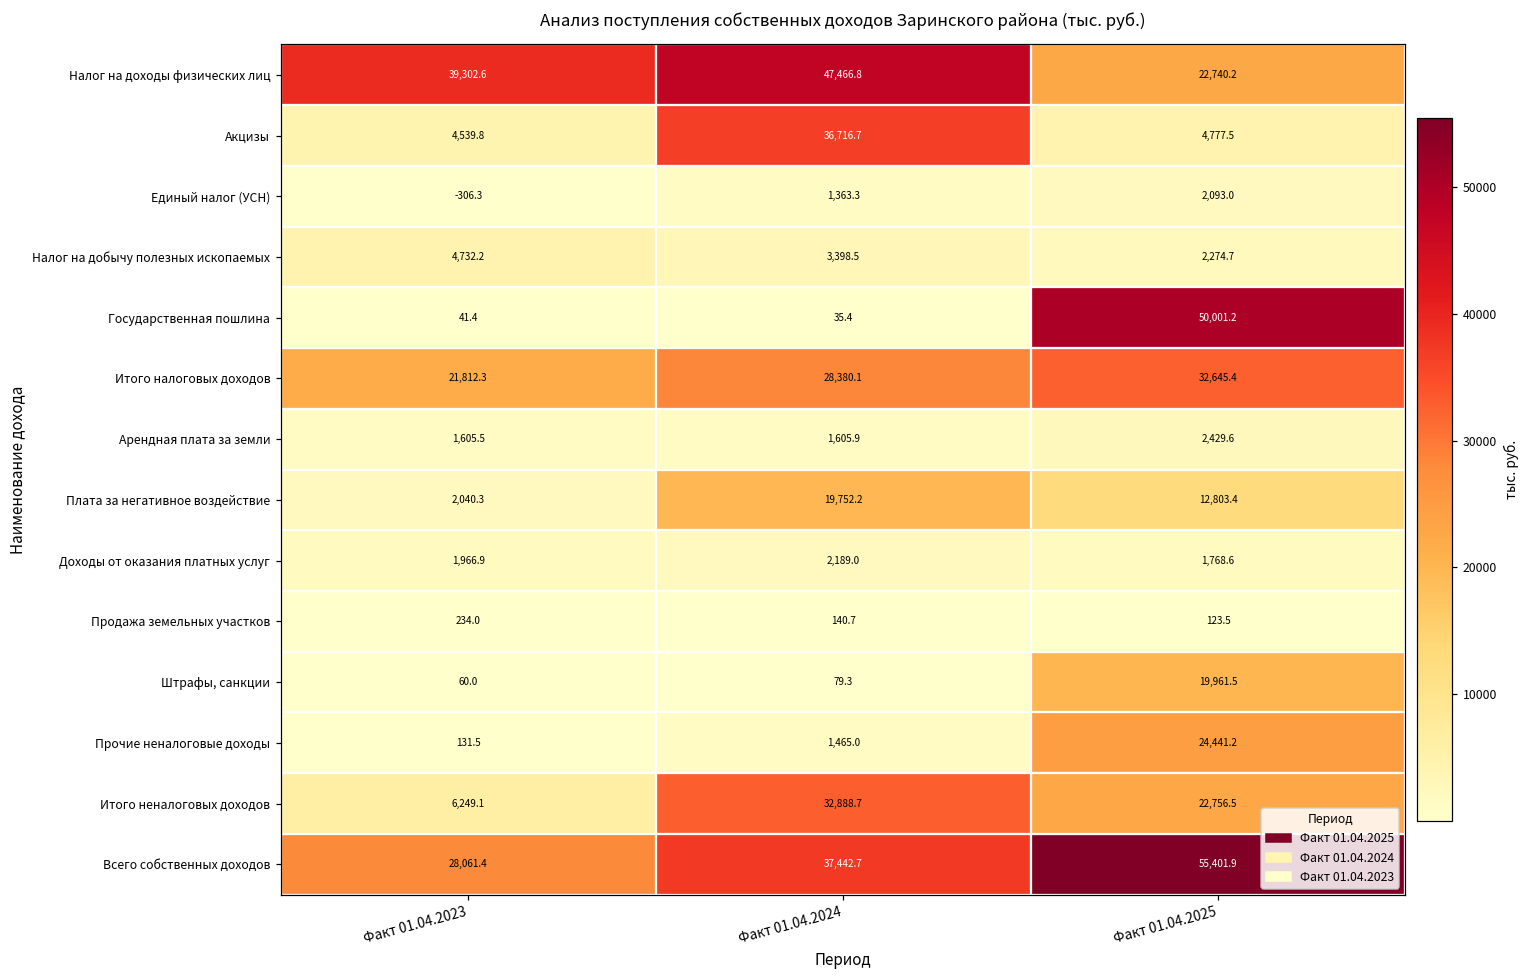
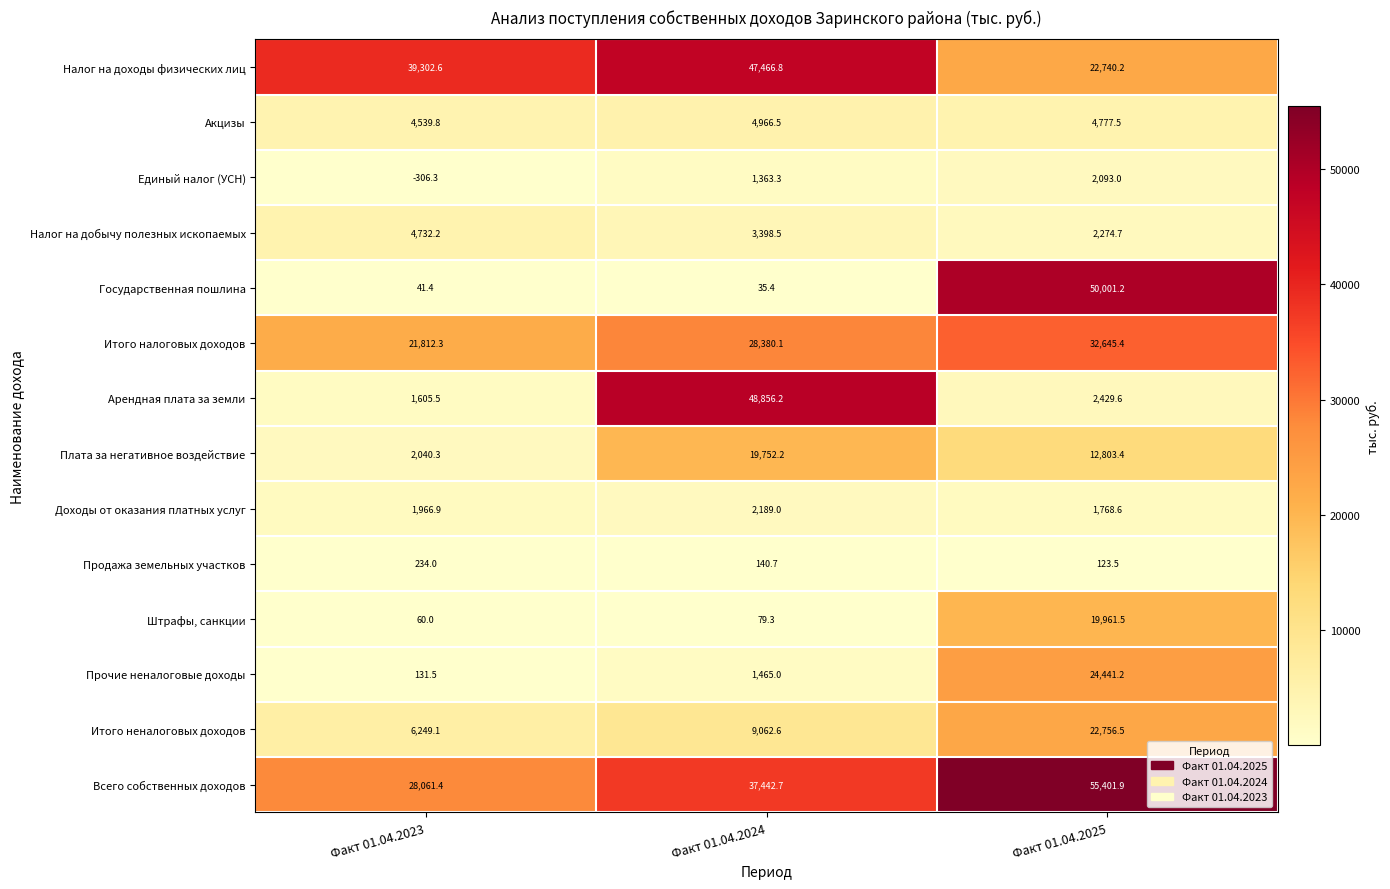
Акцизы, Факт 01.04.2024: 36,716.7 -> 4,966.5
Арендная плата за земли, Факт 01.04.2024: 1,605.9 -> 48,856.2
Итого неналоговых доходов, Факт 01.04.2024: 32,888.7 -> 9,062.6
